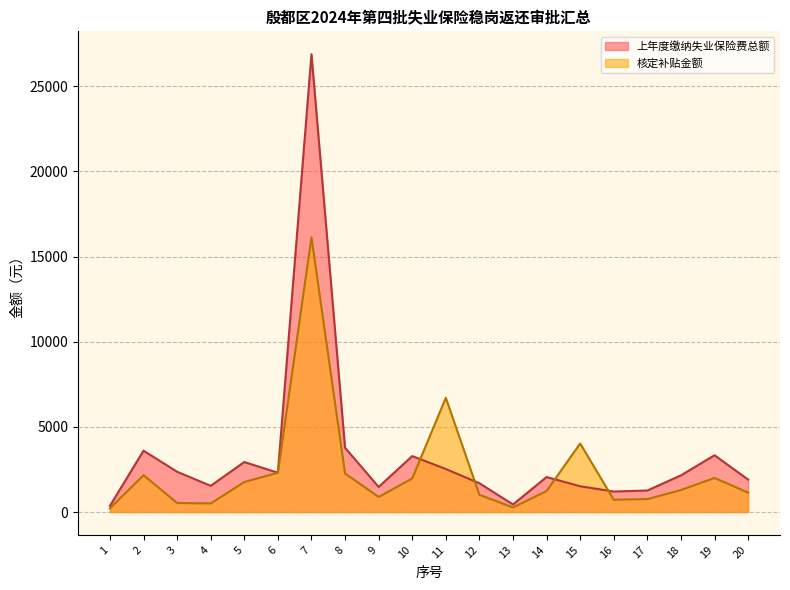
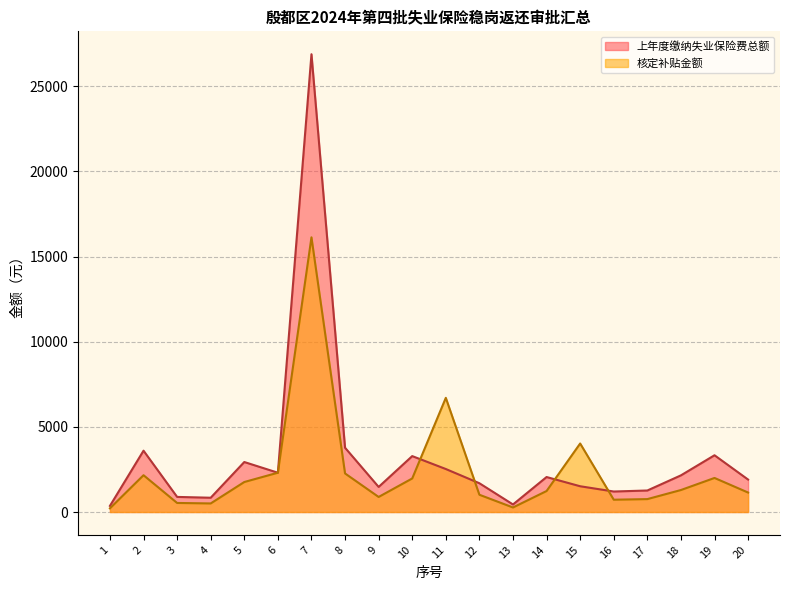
上年度缴纳失业保险费总额, 3: 2400 -> 900
上年度缴纳失业保险费总额, 4: 1500 -> 800
